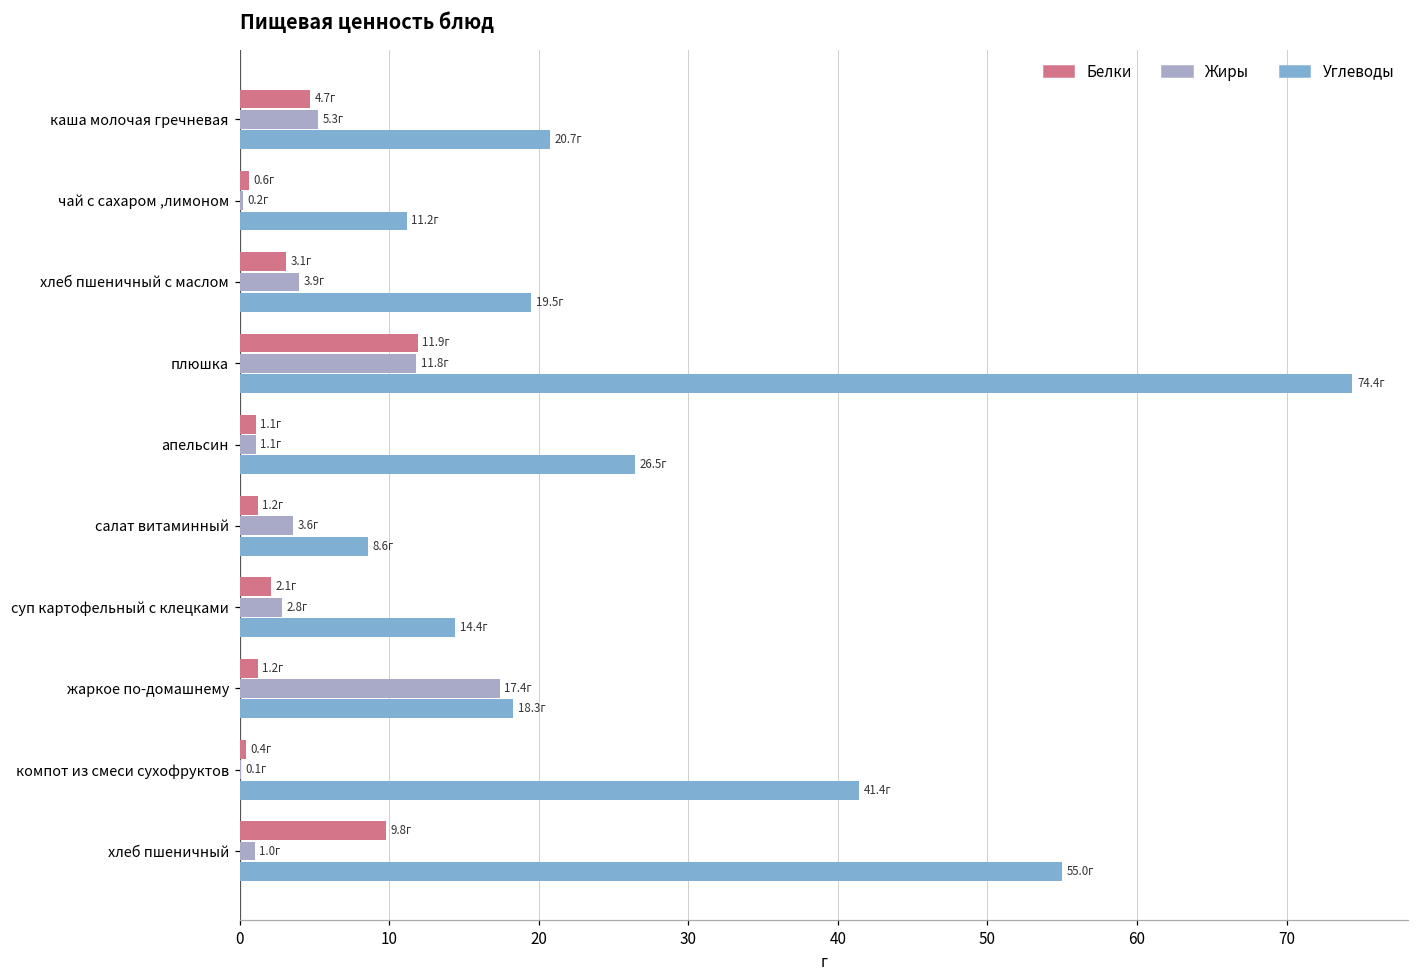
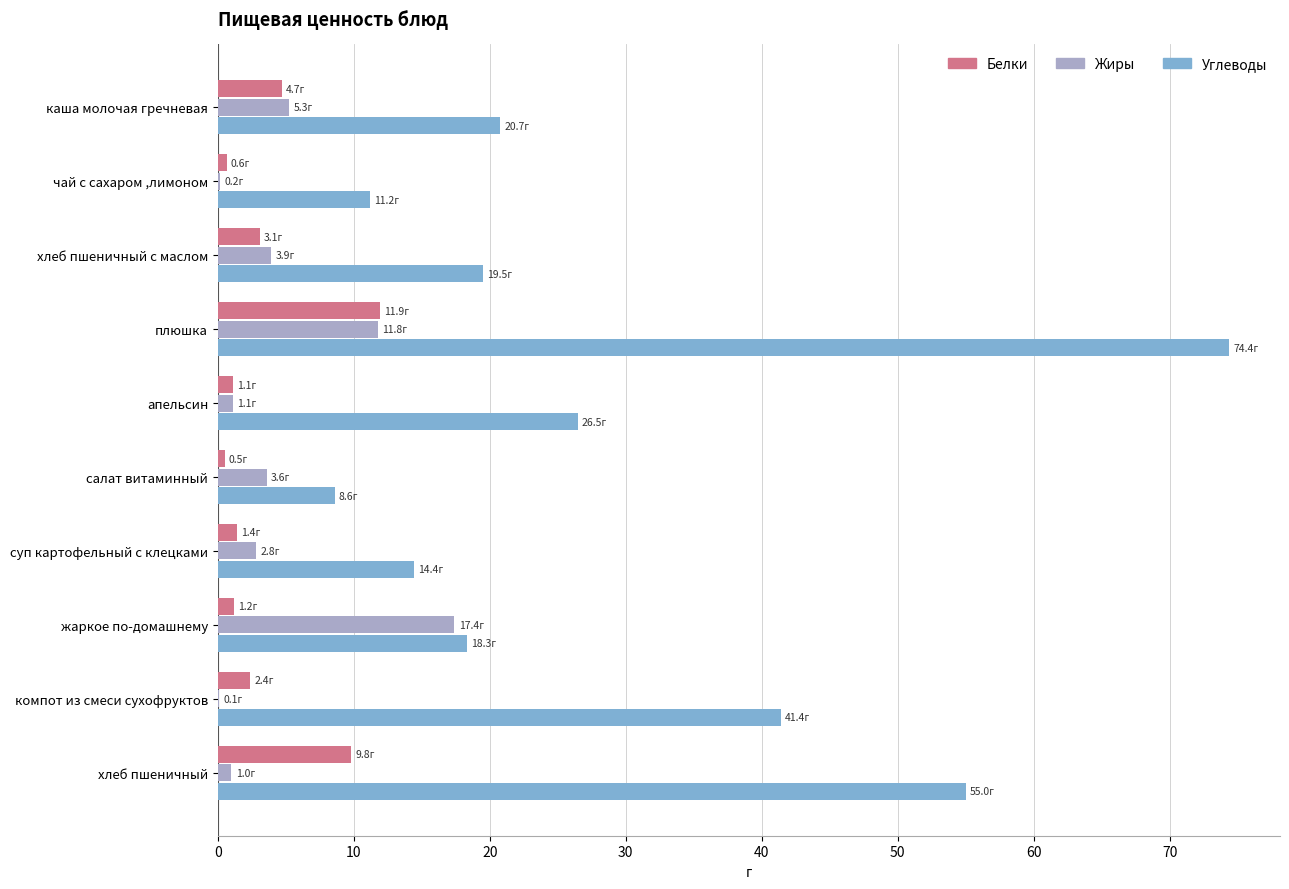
Белки, салат витаминный: 1.2г -> 0.5г
Белки, суп картофельный с клецками: 2.1г -> 1.4г
Белки, компот из смеси сухофруктов: 0.4г -> 2.4г
